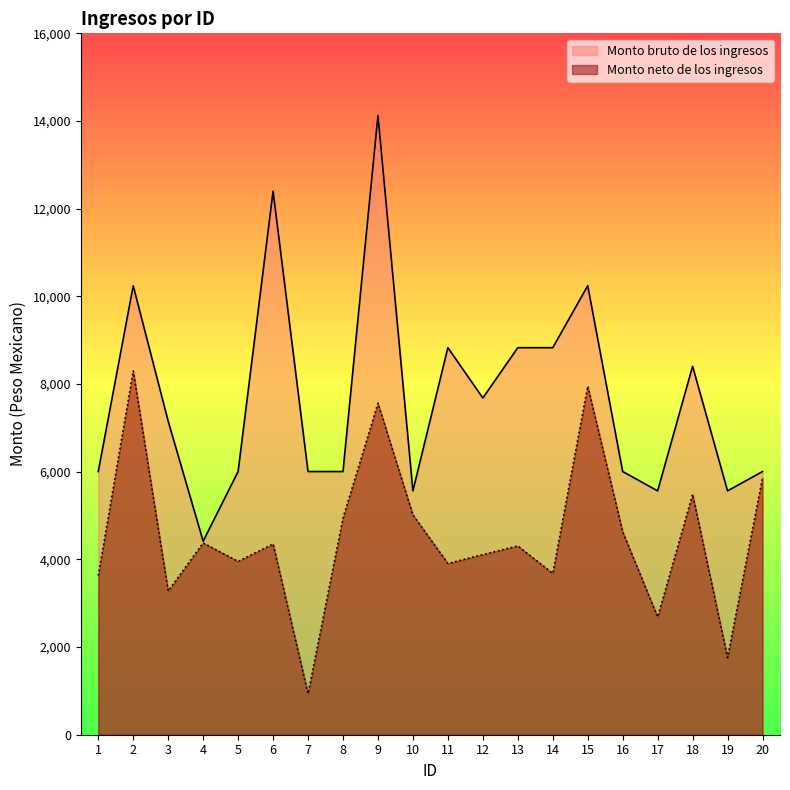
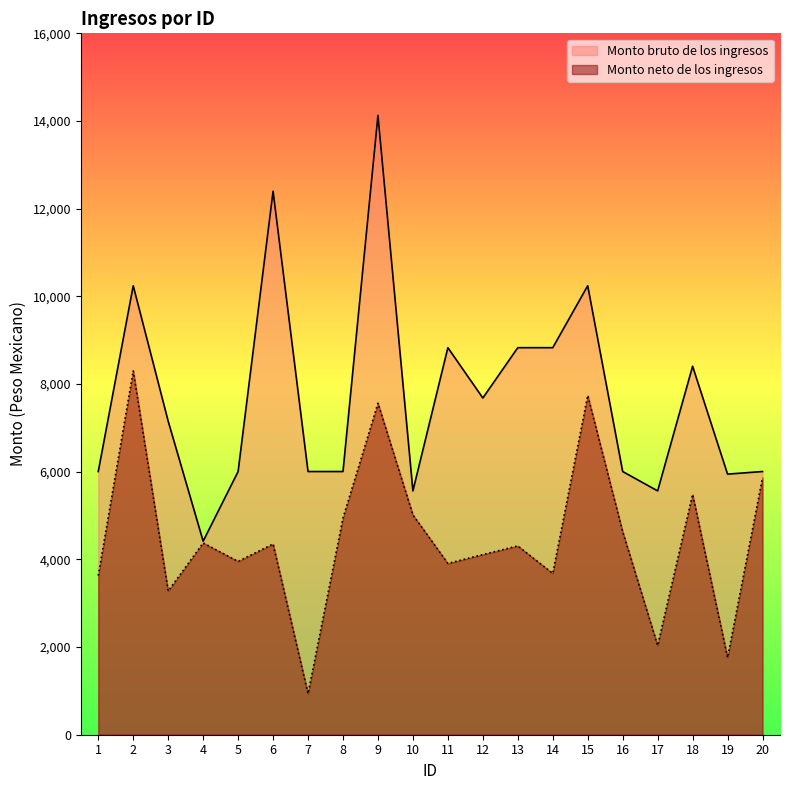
Monto neto de los ingresos, 15: 8,000 -> 7,700
Monto neto de los ingresos, 17: 2,700 -> 2,000
Monto bruto de los ingresos, 19: 5,600 -> 5,900
